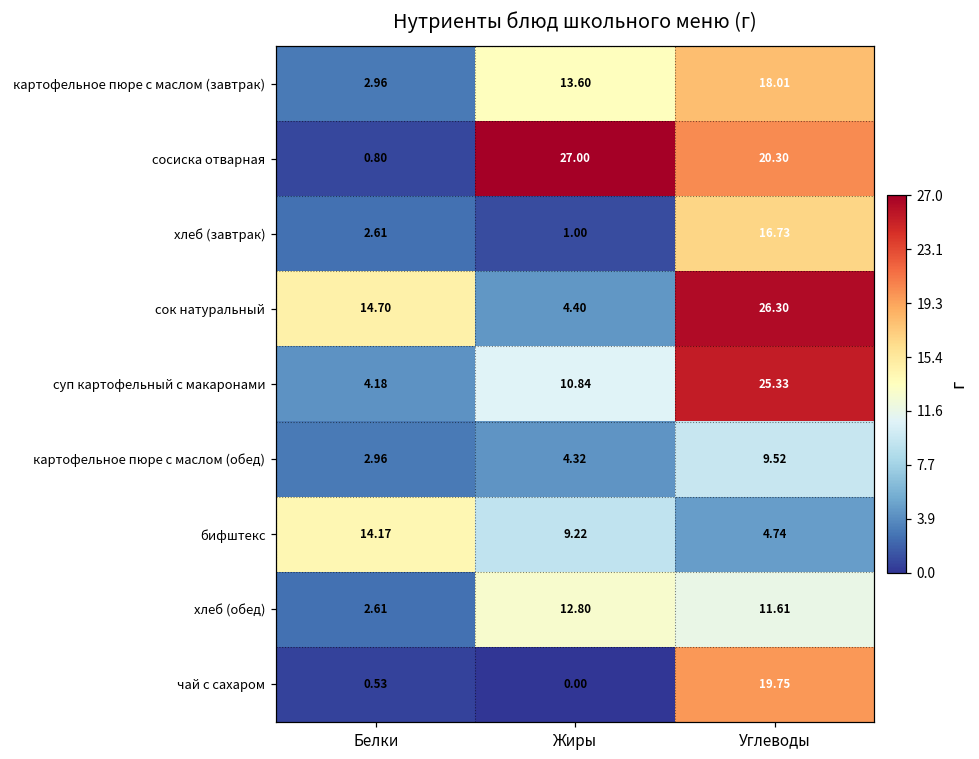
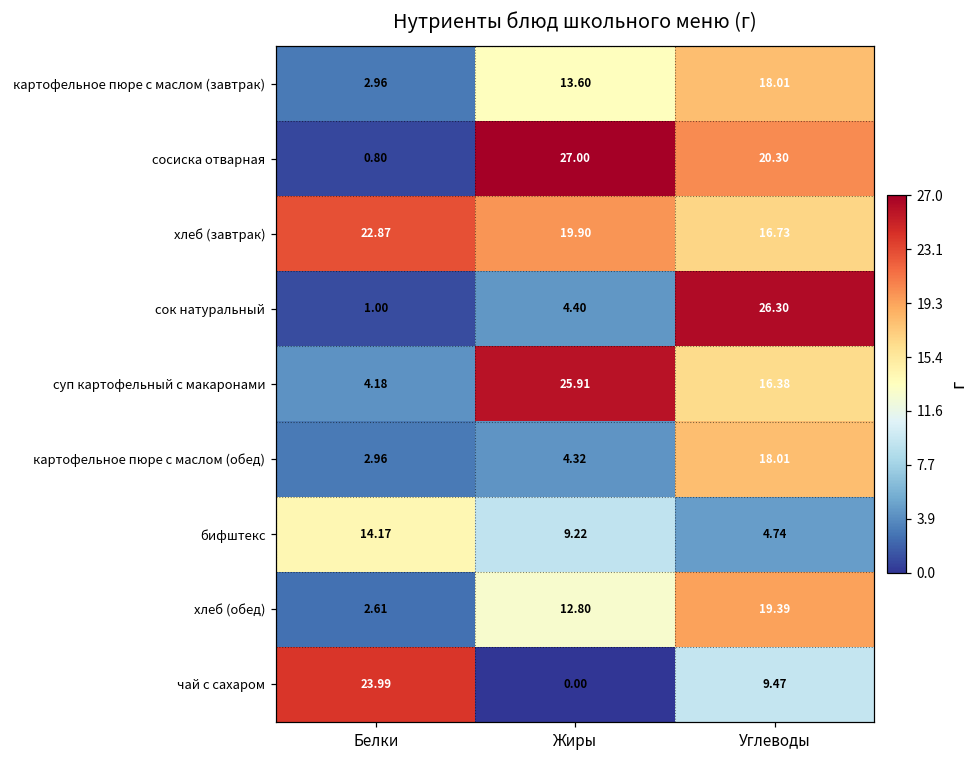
хлеб (завтрак), Белки: 2.61 -> 22.87
хлеб (завтрак), Жиры: 1.00 -> 19.90
сок натуральный, Белки: 14.70 -> 1.00
суп картофельный с макаронами, Жиры: 10.84 -> 25.91
суп картофельный с макаронами, Углеводы: 25.33 -> 16.38
картофельное пюре с маслом (обед), Углеводы: 9.52 -> 18.01
хлеб (обед), Углеводы: 11.61 -> 19.39
чай с сахаром, Белки: 0.53 -> 23.99
чай с сахаром, Углеводы: 19.75 -> 9.47
